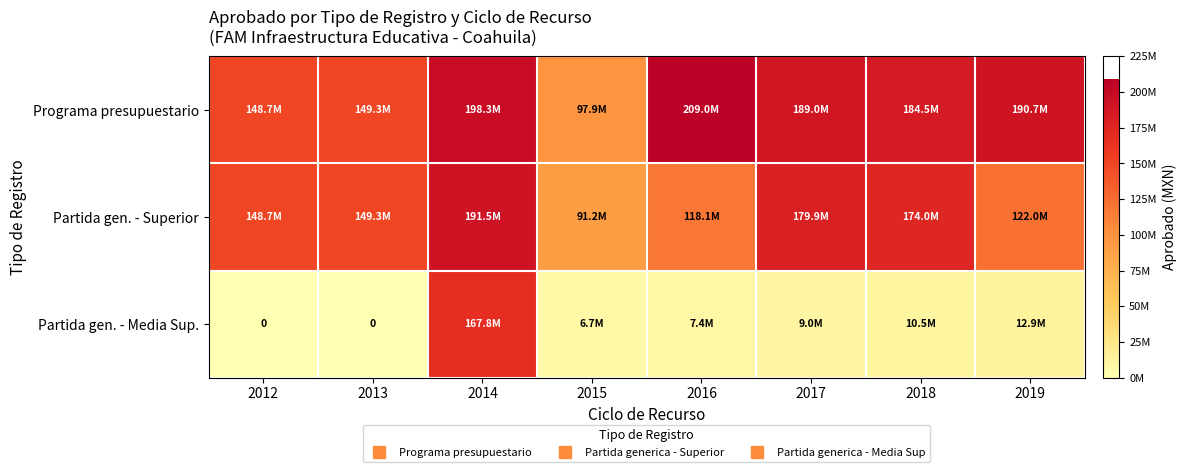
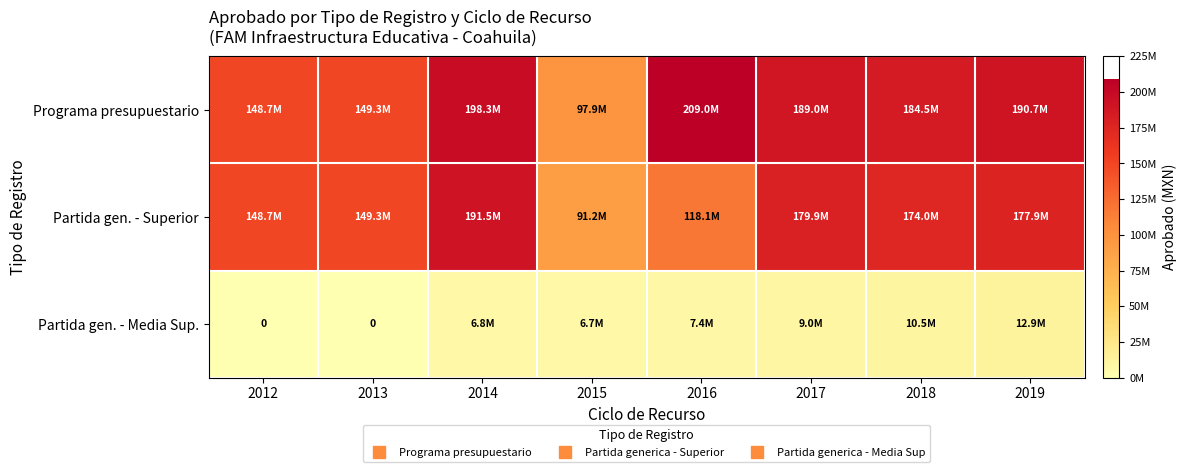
Partida gen. - Superior, 2019: 122.0M -> 177.9M
Partida gen. - Media Sup., 2014: 167.8M -> 6.8M
